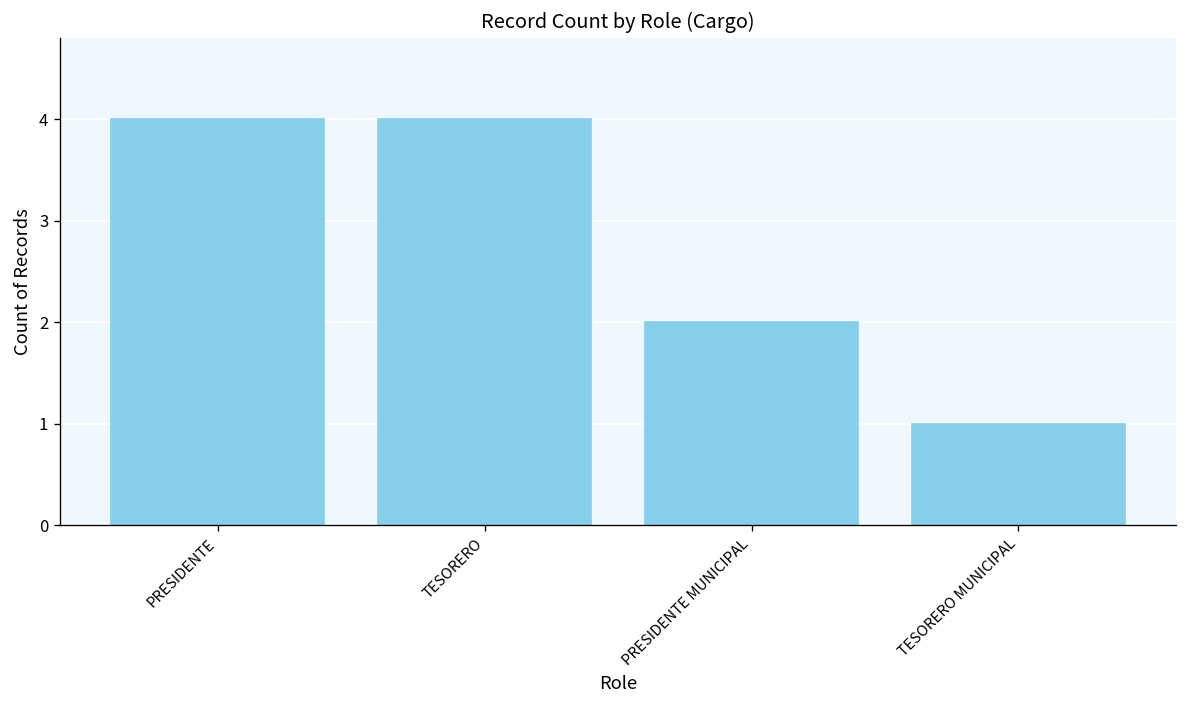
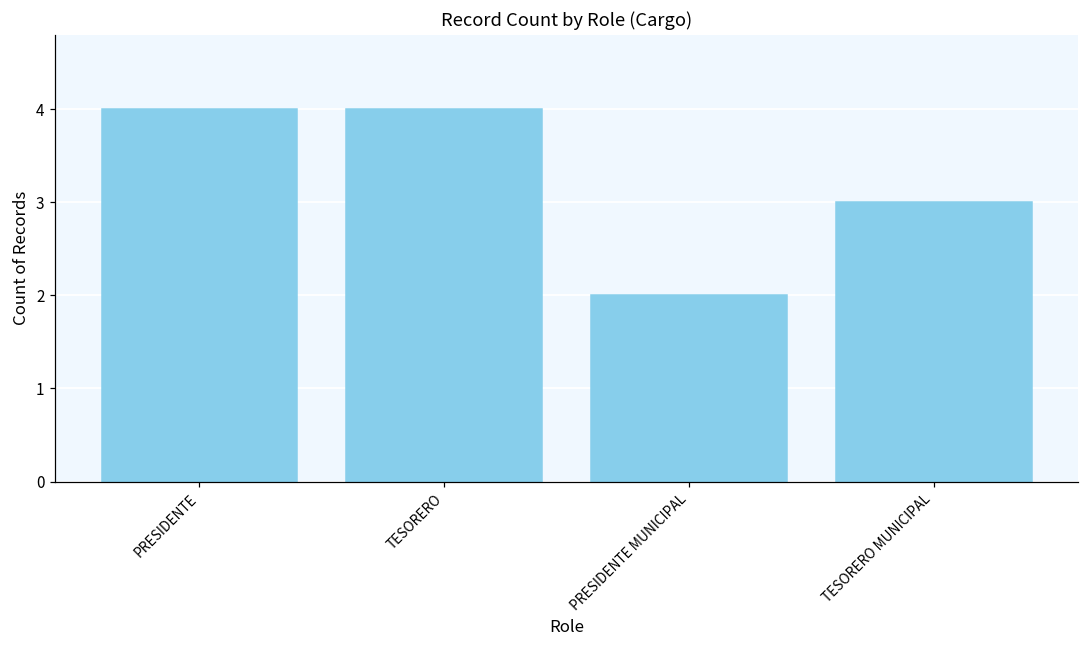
TESORERO MUNICIPAL: 1 -> 3
